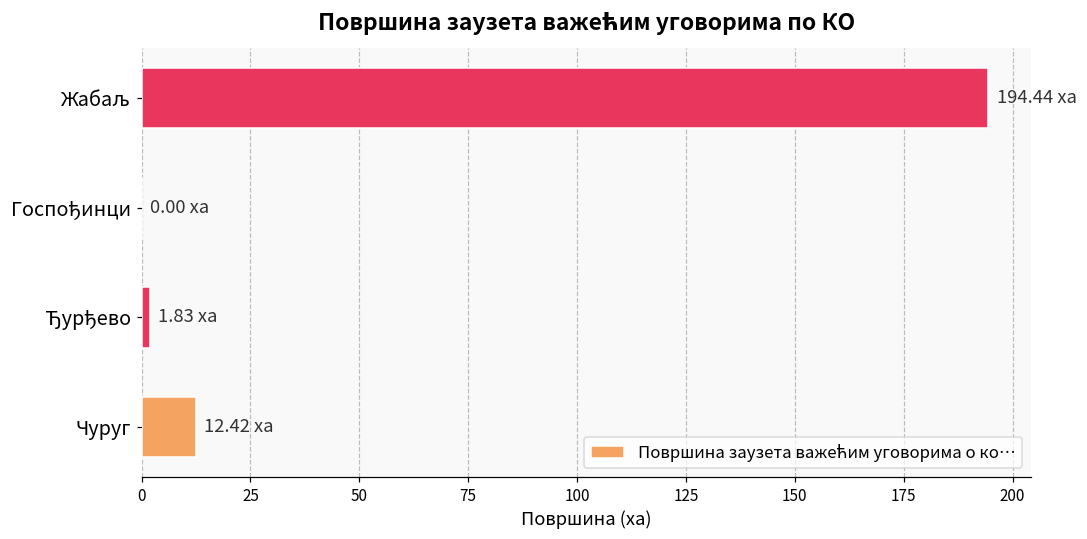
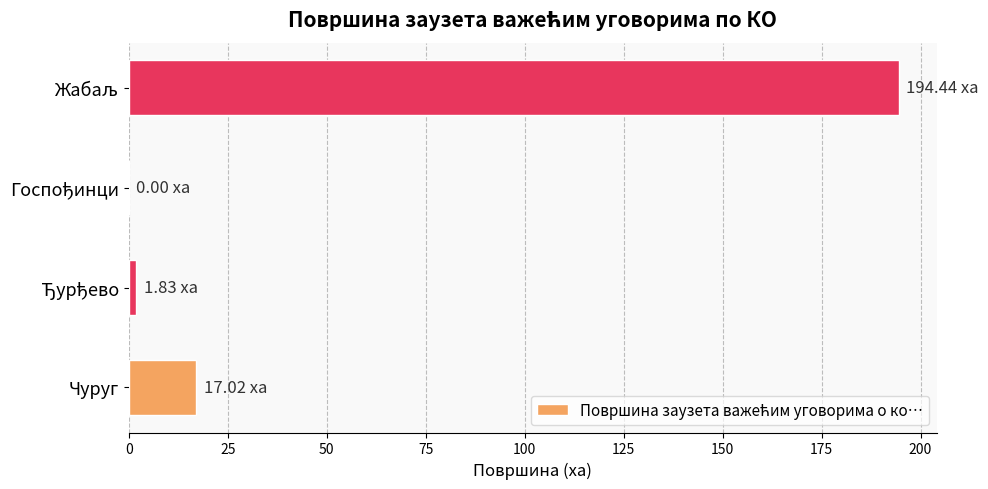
Чуруг: 12.42 -> 17.02
